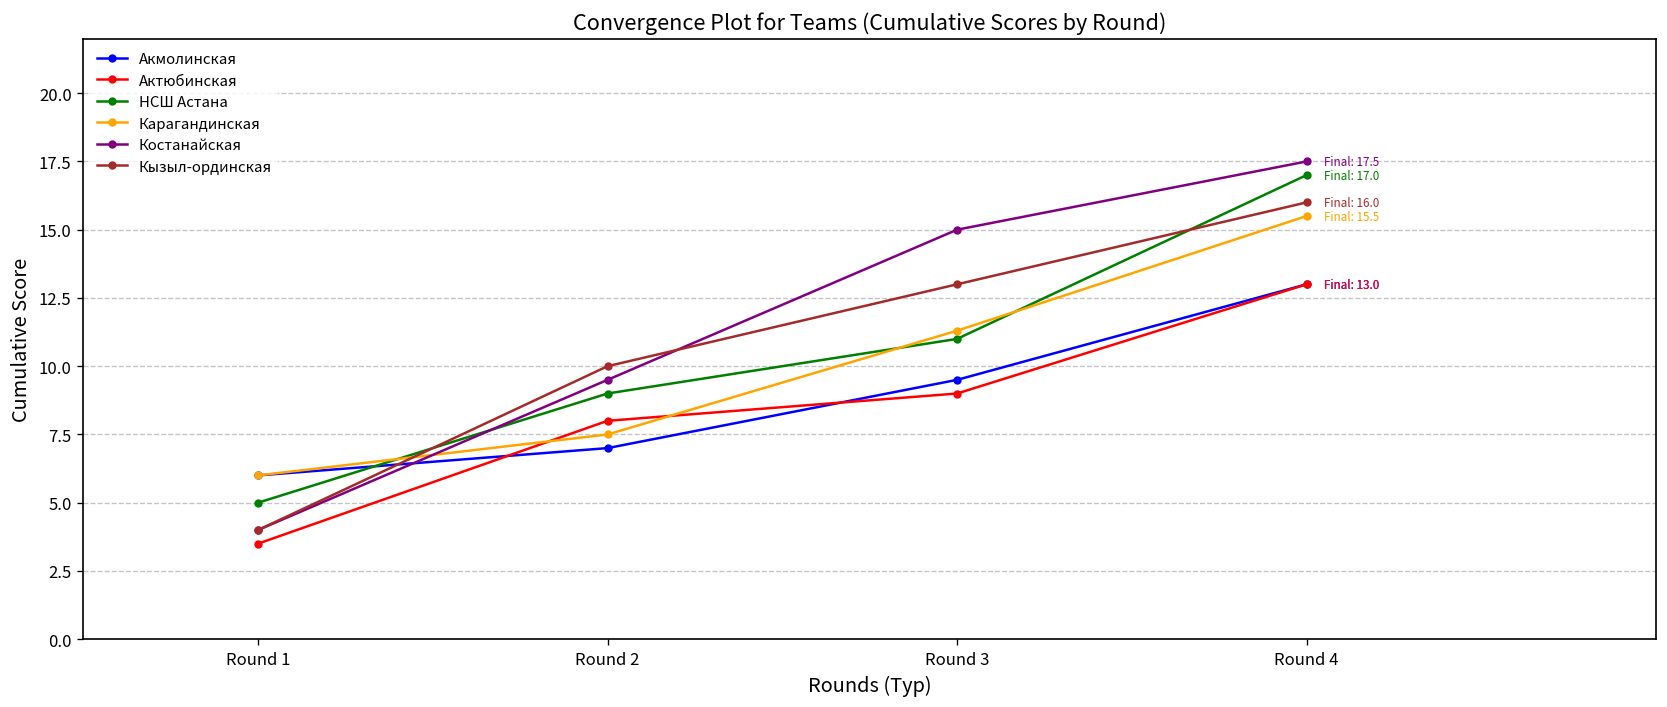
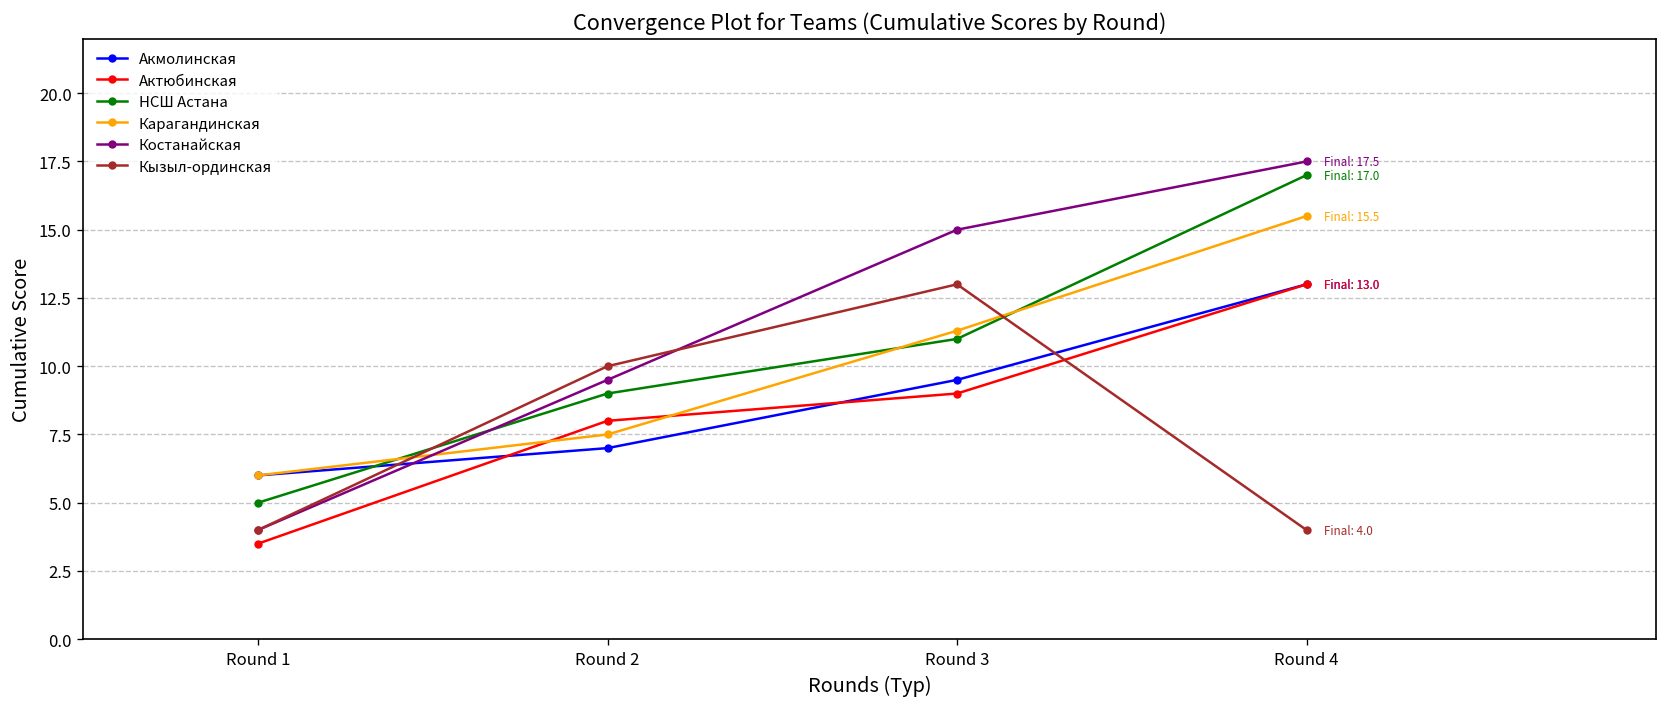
Кызыл-ординская, Round 4: 16.0 -> 4.0
